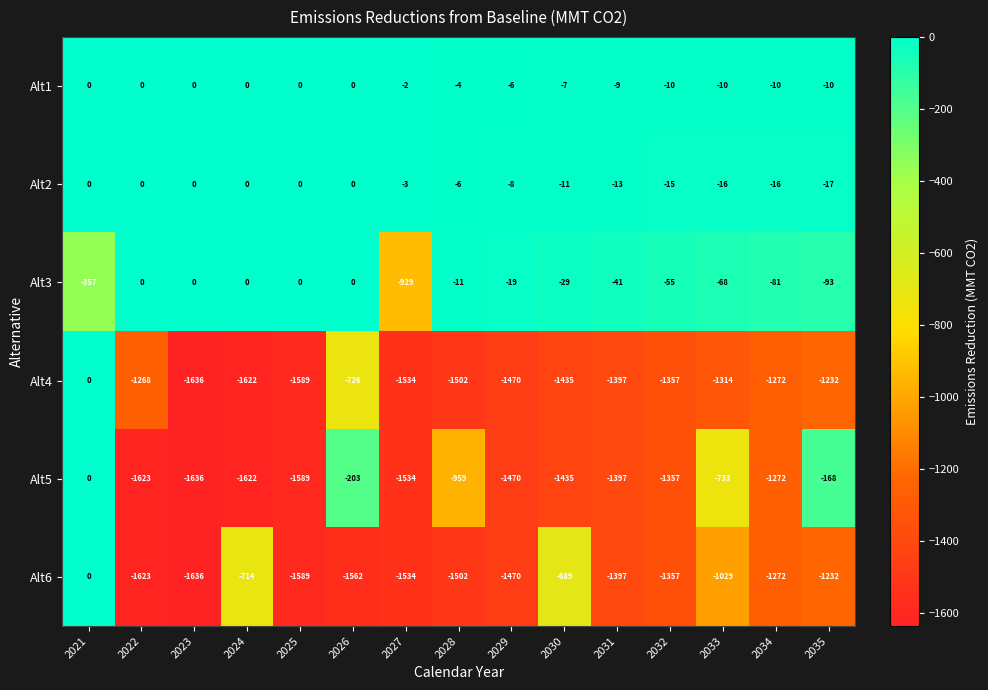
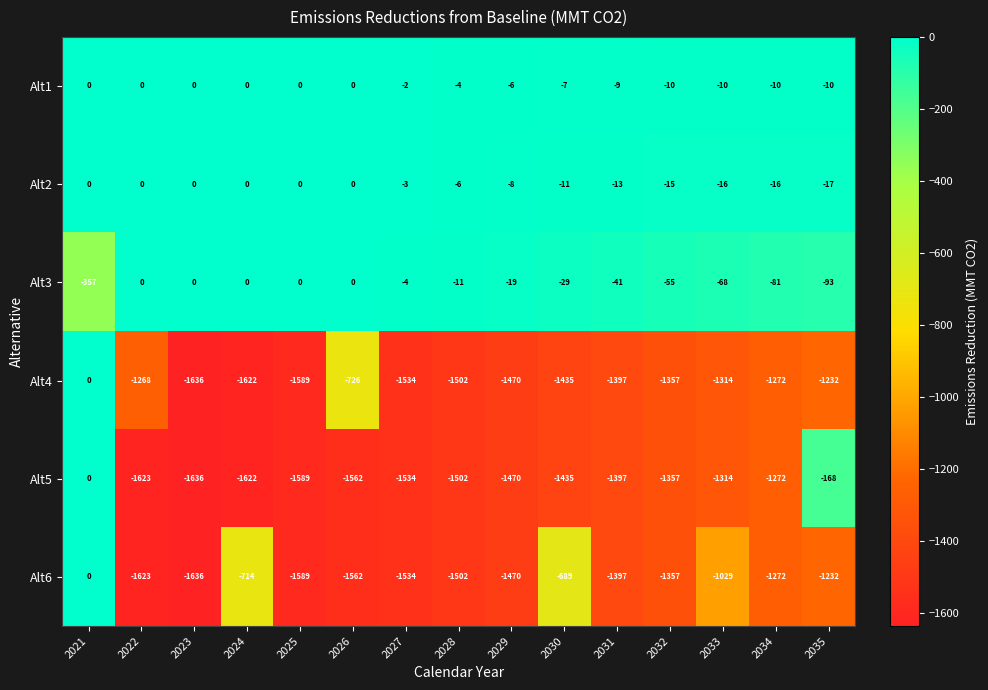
Alt3, 2027: -929 -> -4
Alt5, 2026: -203 -> -1562
Alt5, 2028: -959 -> -1502
Alt5, 2033: -733 -> -1314
